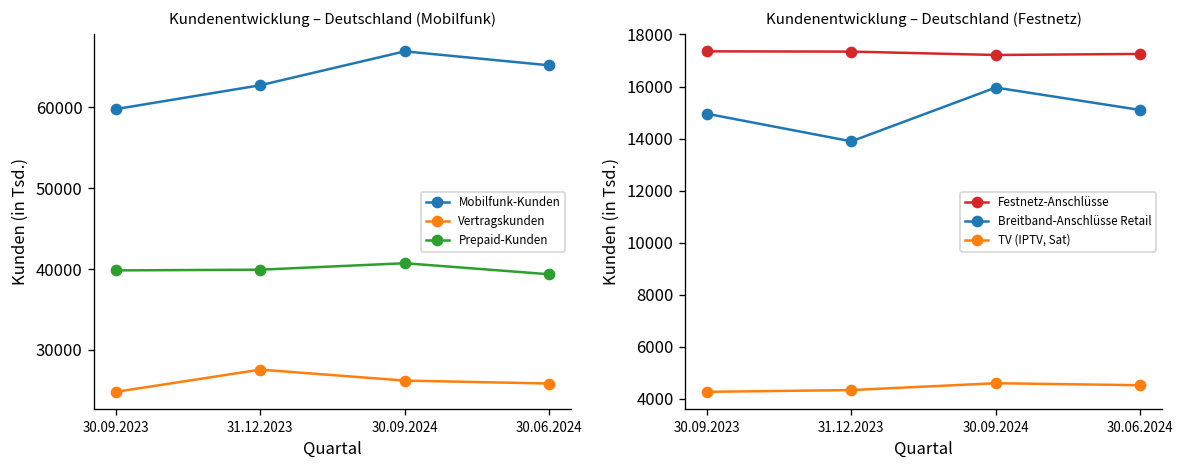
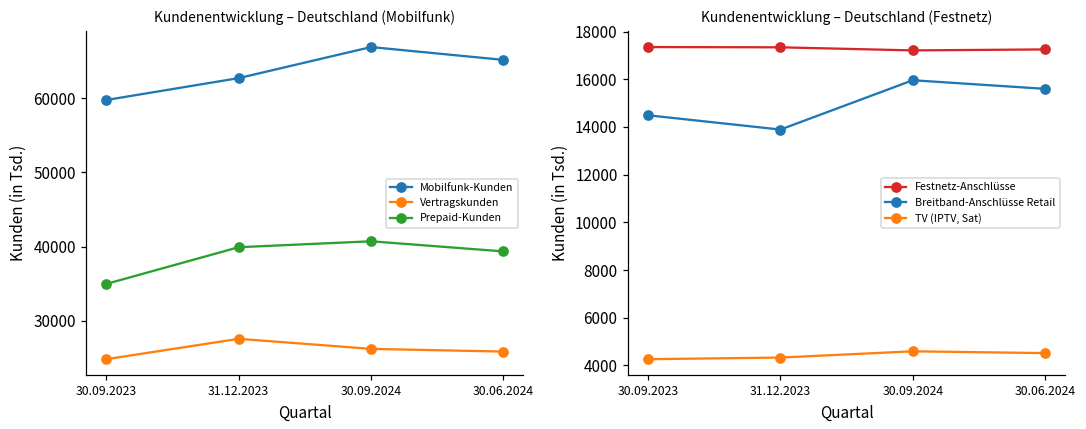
Kundenentwicklung – Deutschland (Mobilfunk), Prepaid-Kunden, 30.09.2023: 40000 -> 35000
Kundenentwicklung – Deutschland (Festnetz), Breitband-Anschlüsse Retail, 30.09.2023: 15000 -> 14500
Kundenentwicklung – Deutschland (Festnetz), Breitband-Anschlüsse Retail, 30.06.2024: 15100 -> 15600
